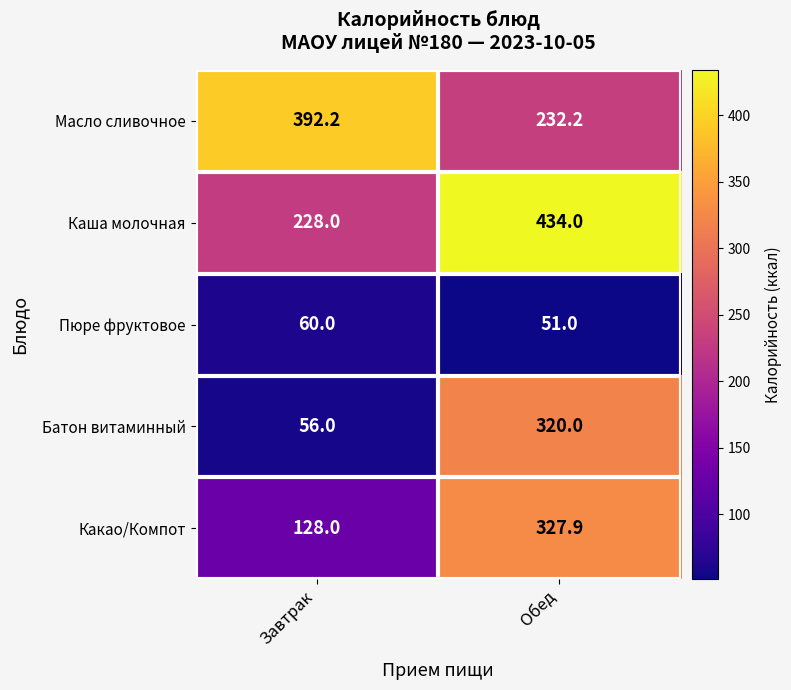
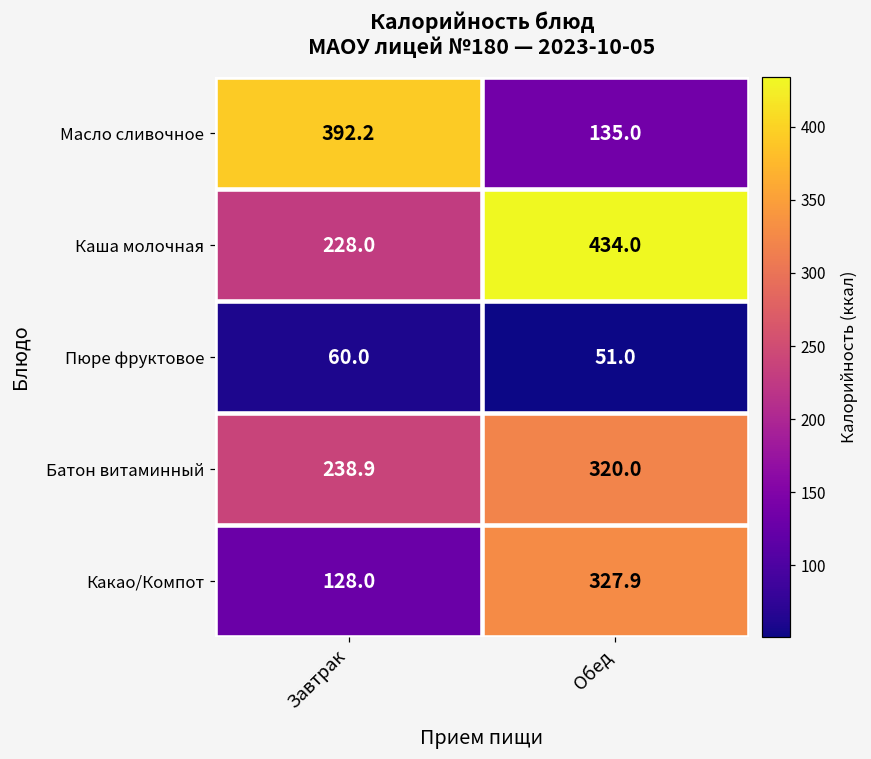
Масло сливочное, Обед: 232.2 -> 135.0
Батон витаминный, Завтрак: 56.0 -> 238.9
